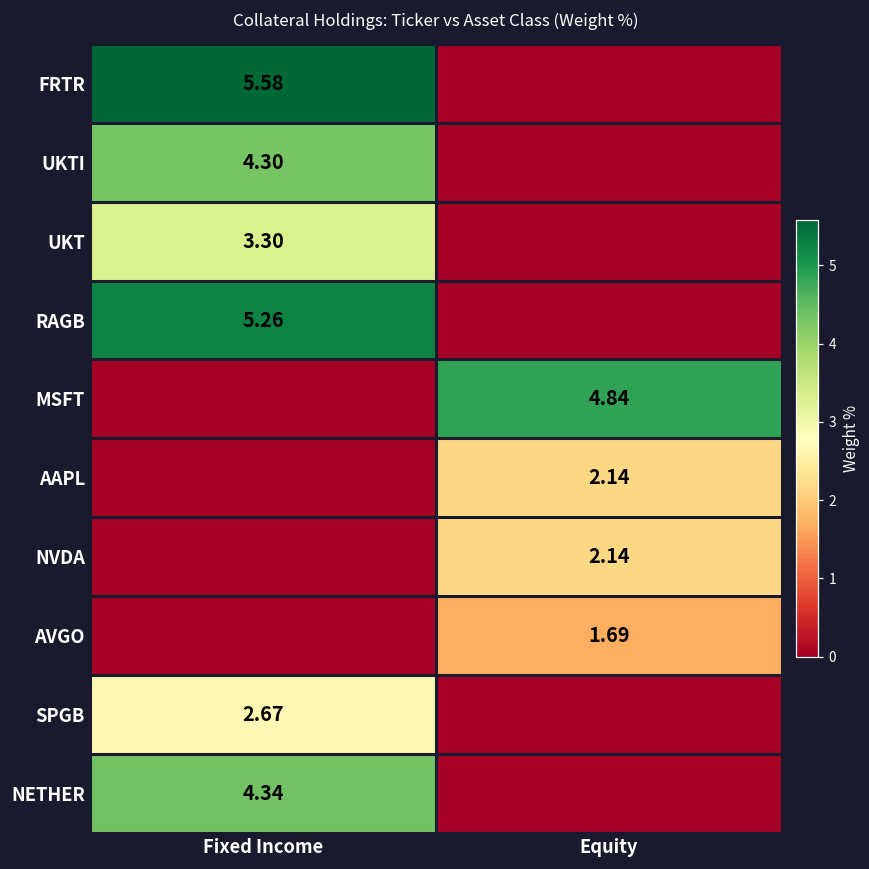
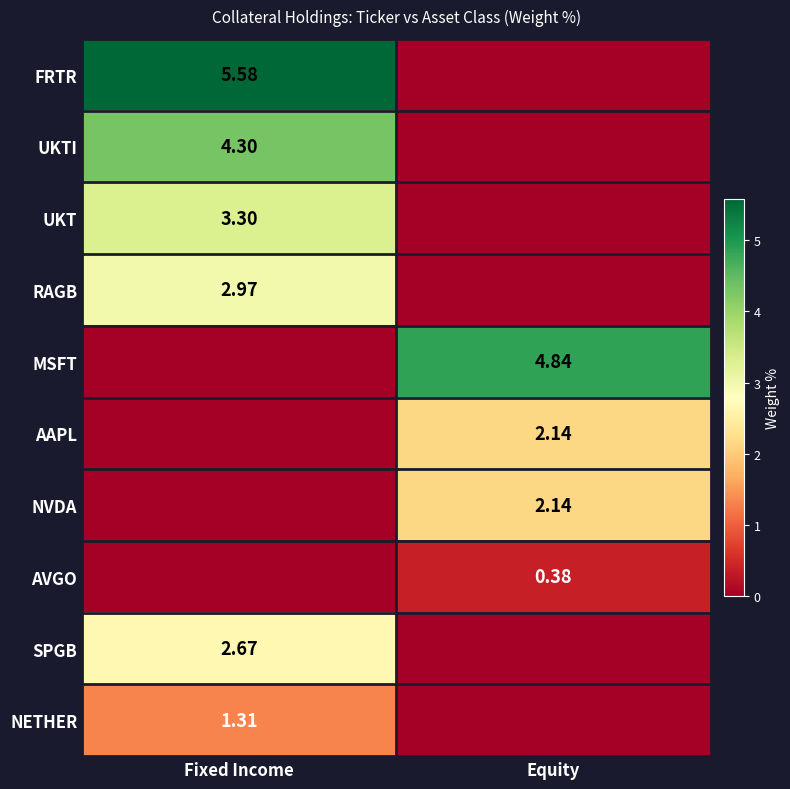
RAGB, Fixed Income: 5.26 -> 2.97
AVGO, Equity: 1.69 -> 0.38
NETHER, Fixed Income: 4.34 -> 1.31
